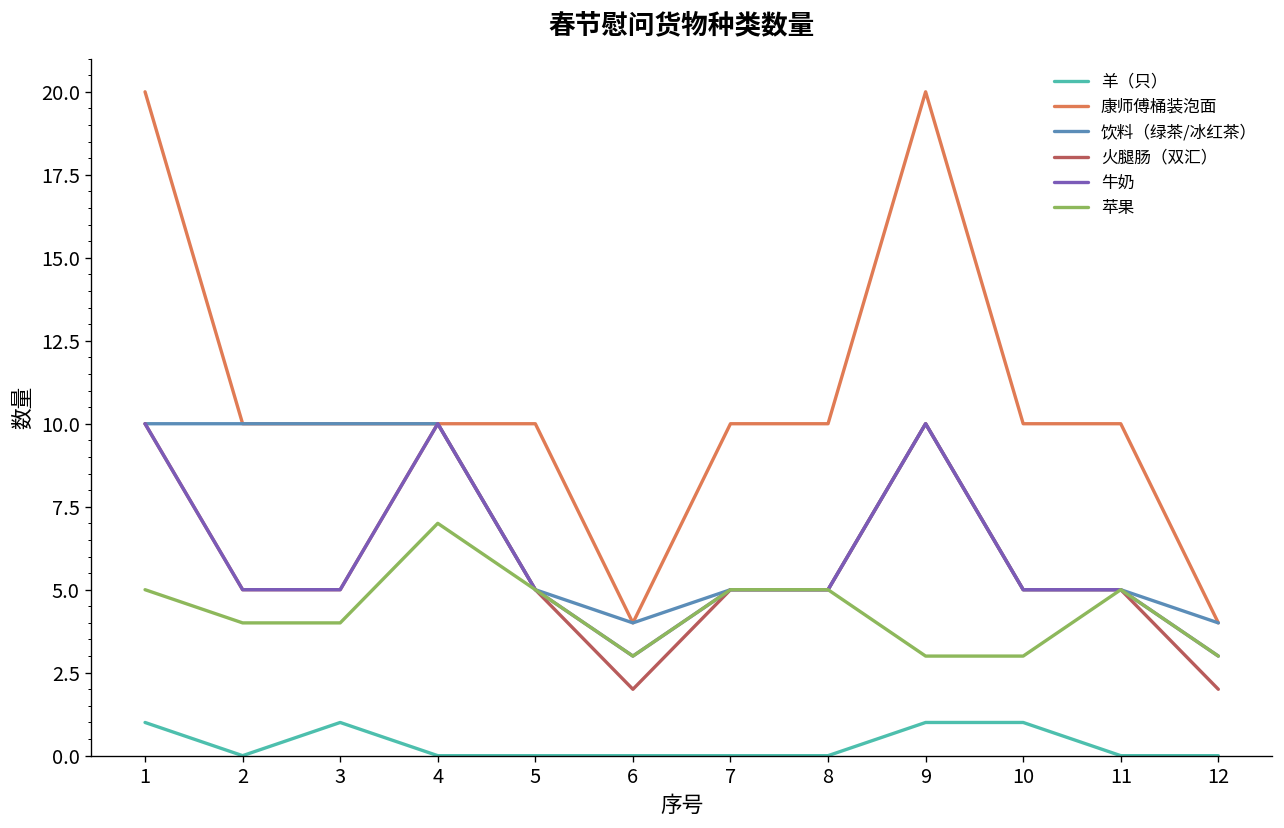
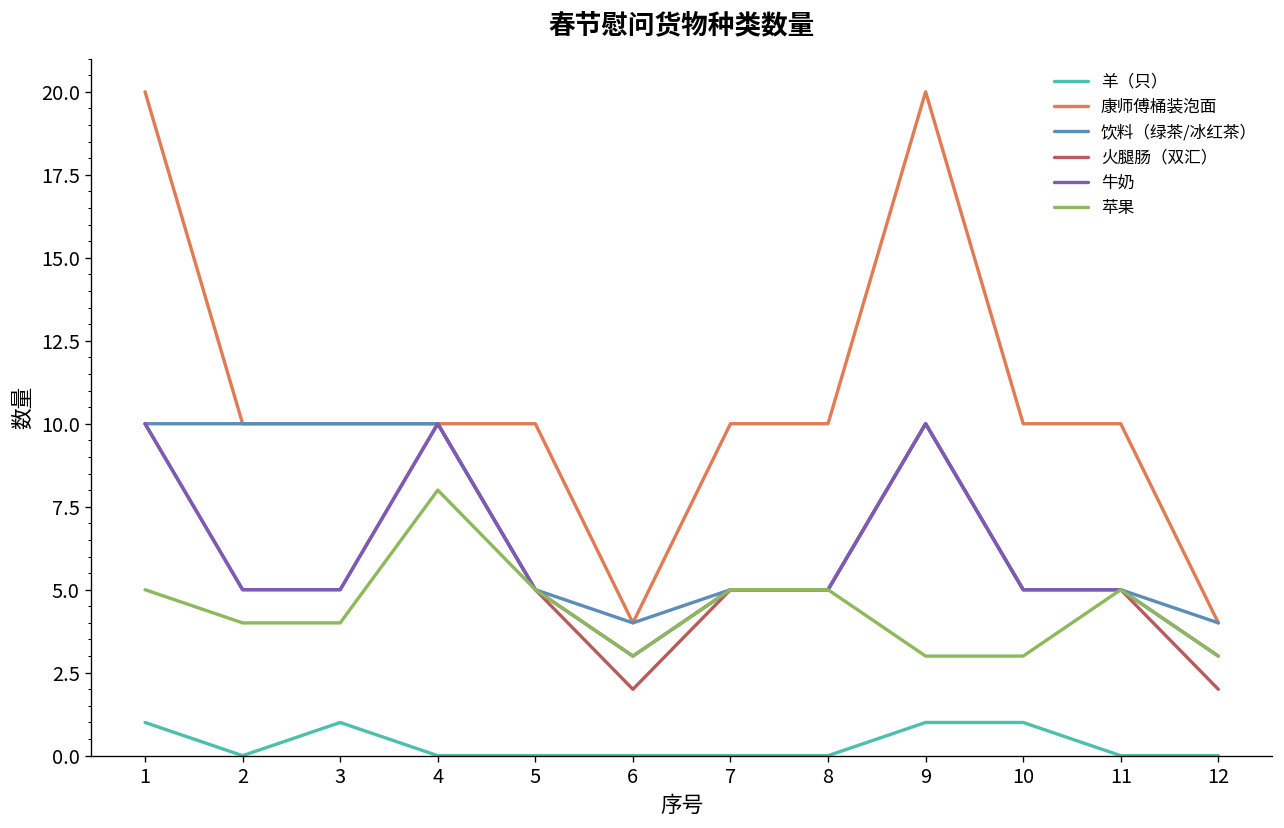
苹果, 4: 7 -> 8
